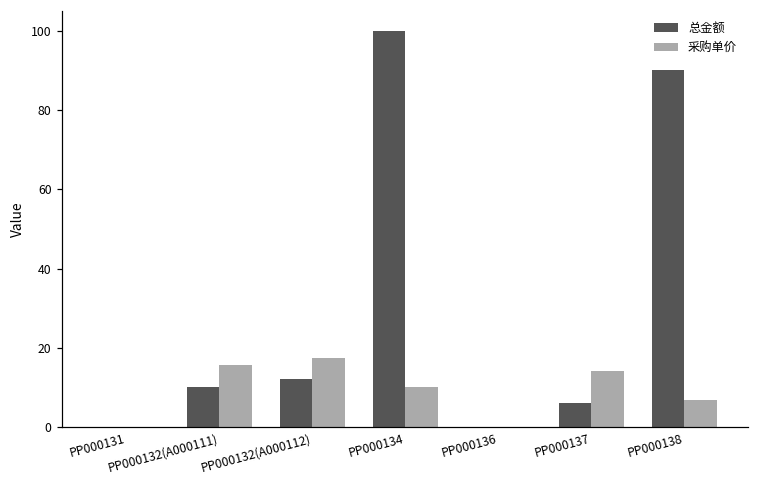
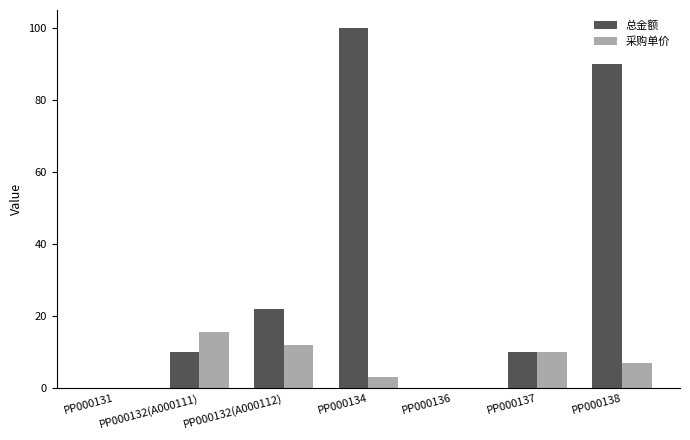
总金额, PP000132(A000112): 12 -> 22
采购单价, PP000132(A000112): 17 -> 12
采购单价, PP000134: 10 -> 3
总金额, PP000137: 6 -> 10
采购单价, PP000137: 14 -> 10
